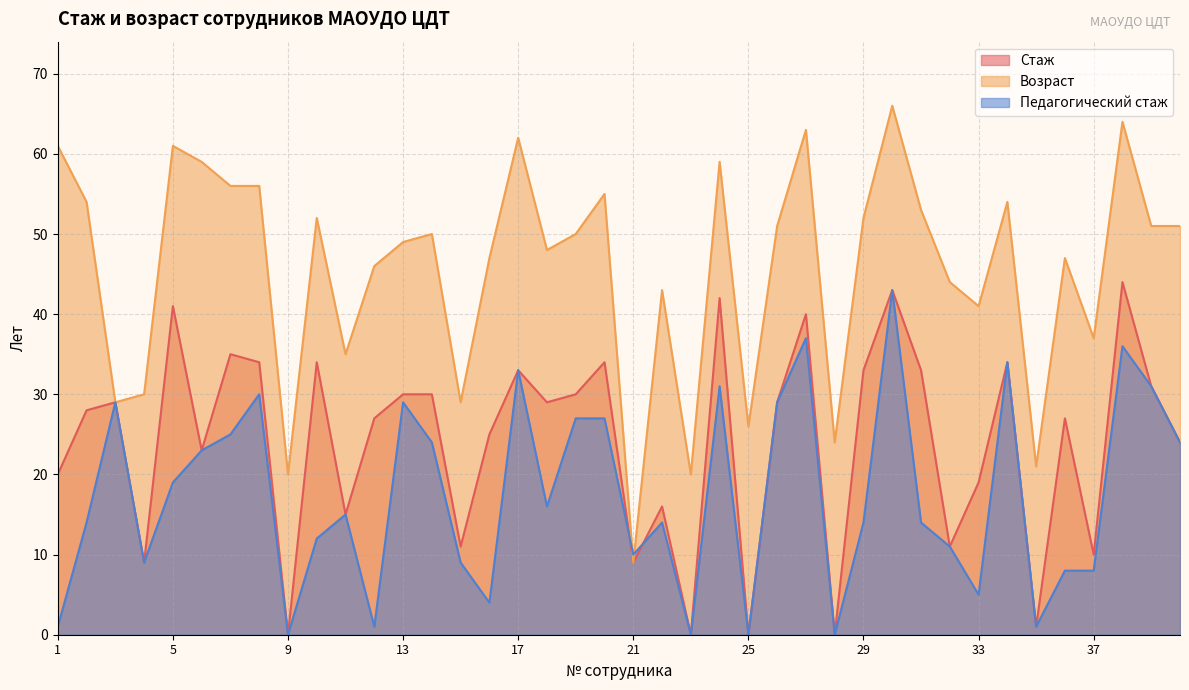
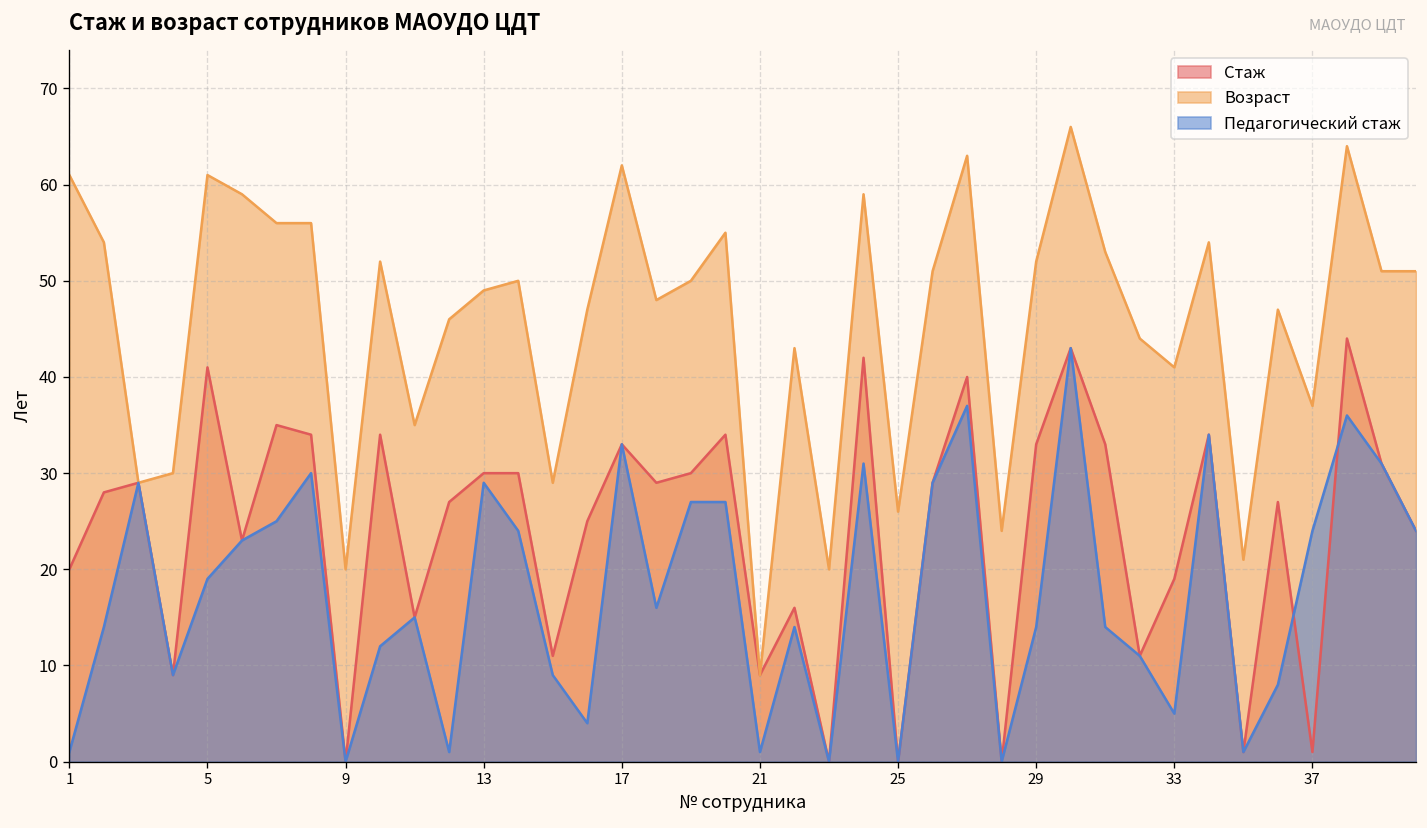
Педагогический стаж, 21: 10 -> 1
Стаж, 37: 10 -> 1
Педагогический стаж, 37: 8 -> 24
